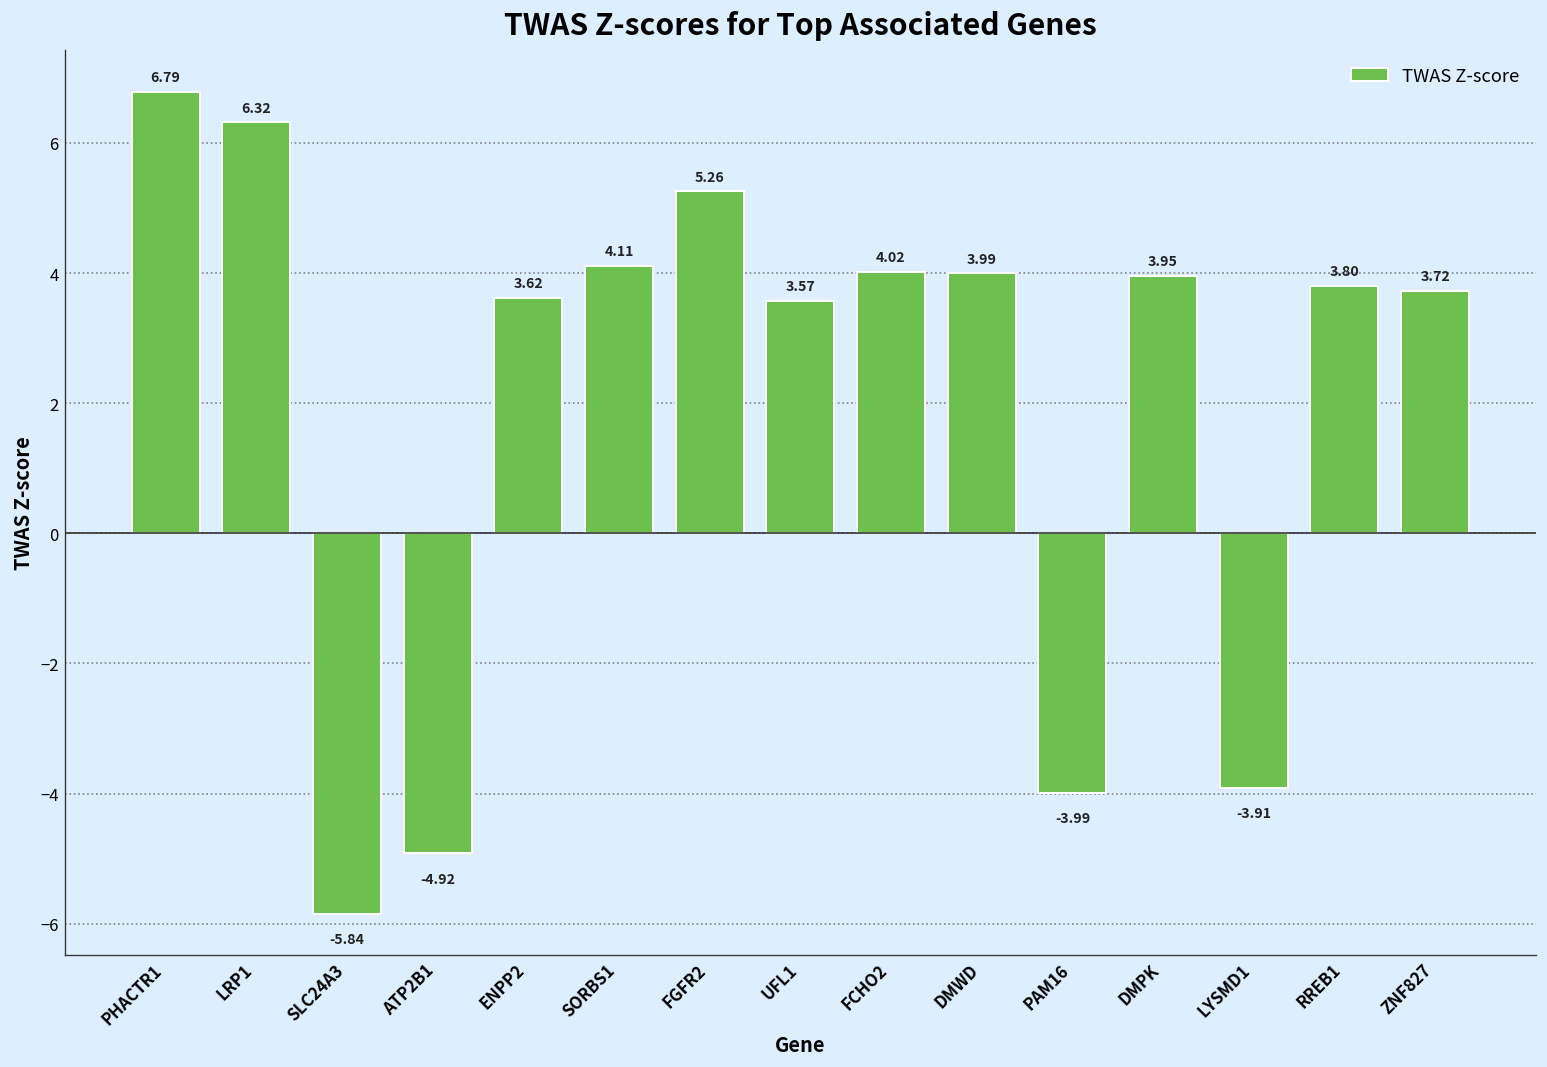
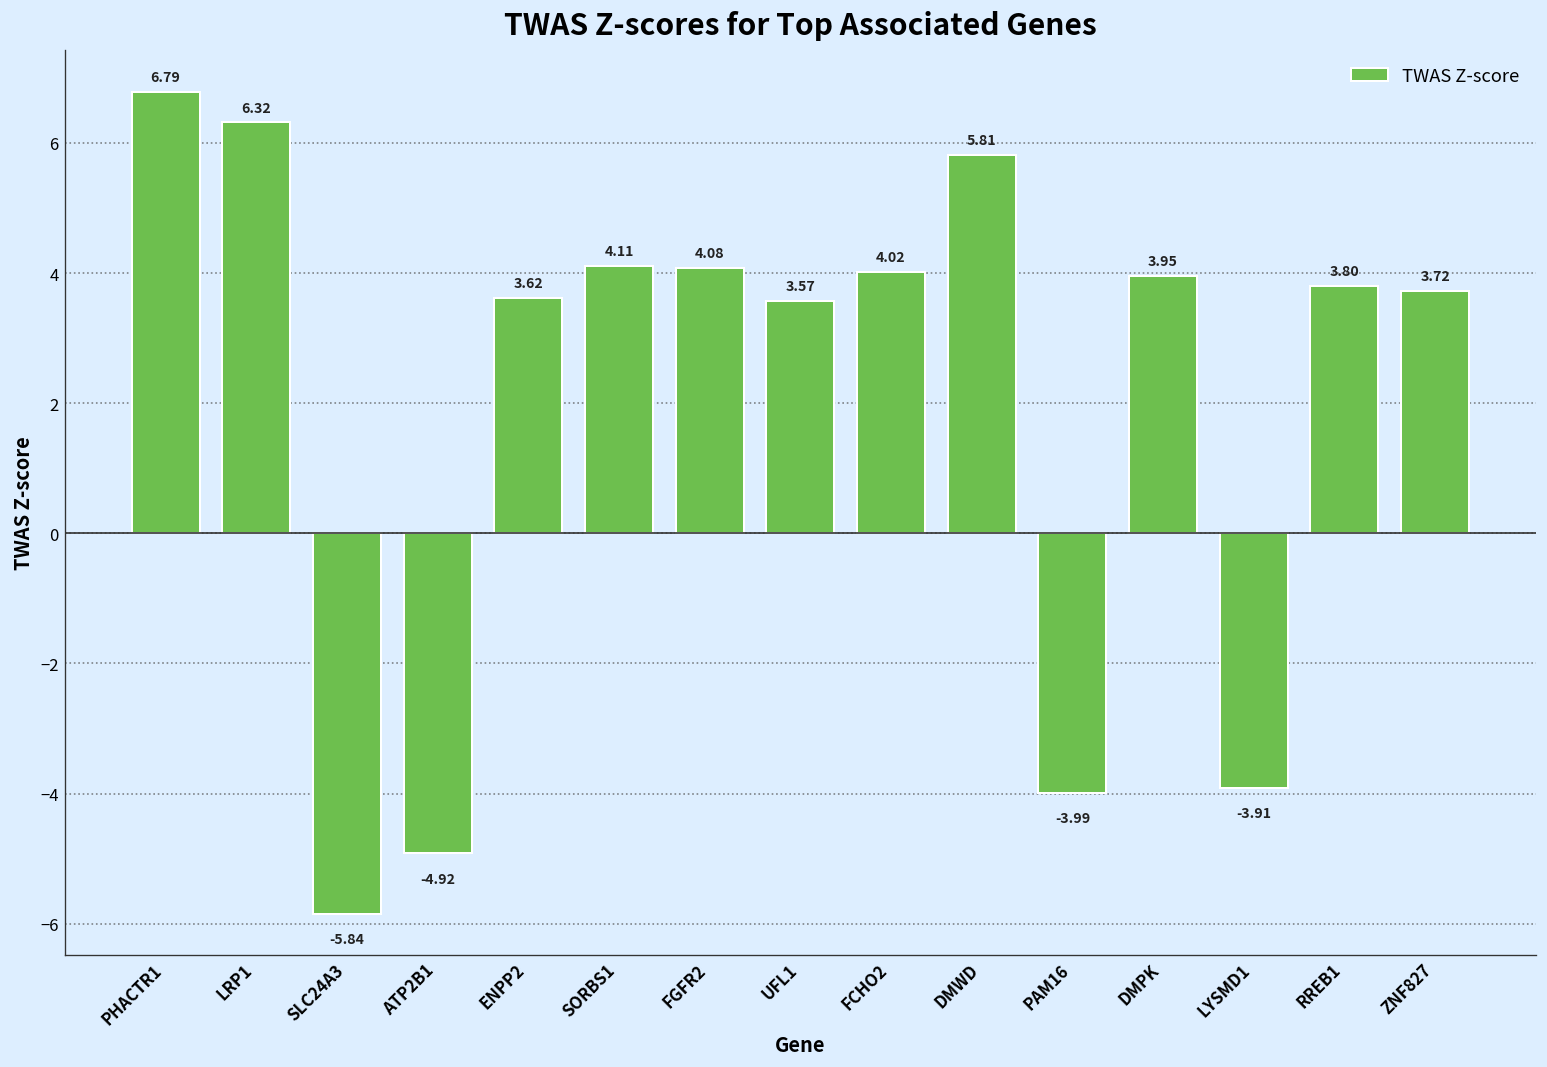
FGFR2: 5.26 -> 4.08
DMWD: 3.99 -> 5.81
